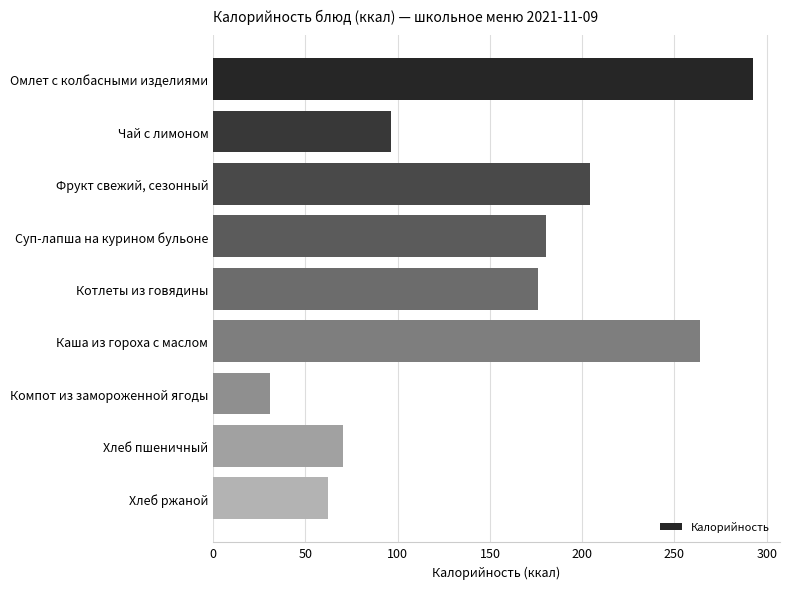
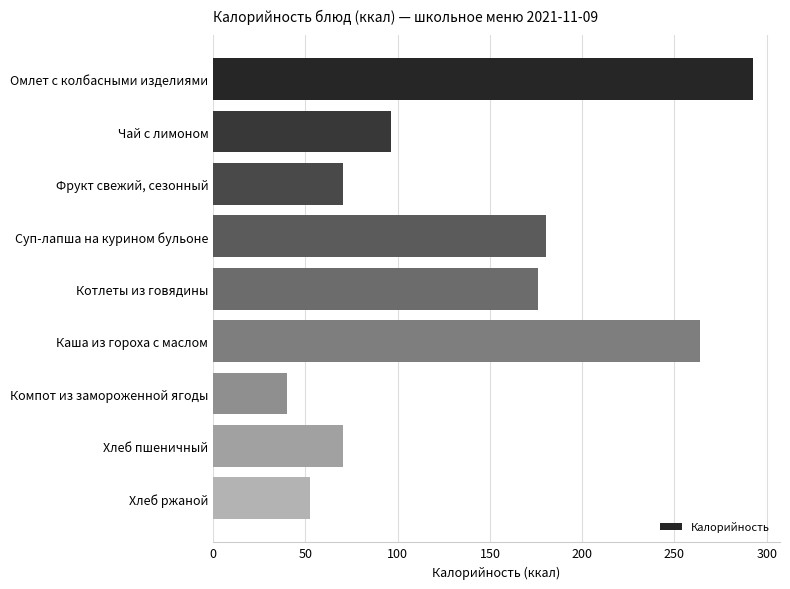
Фрукт свежий, сезонный: 204 -> 71
Компот из замороженной ягоды: 31 -> 40
Хлеб ржаной: 62 -> 52
